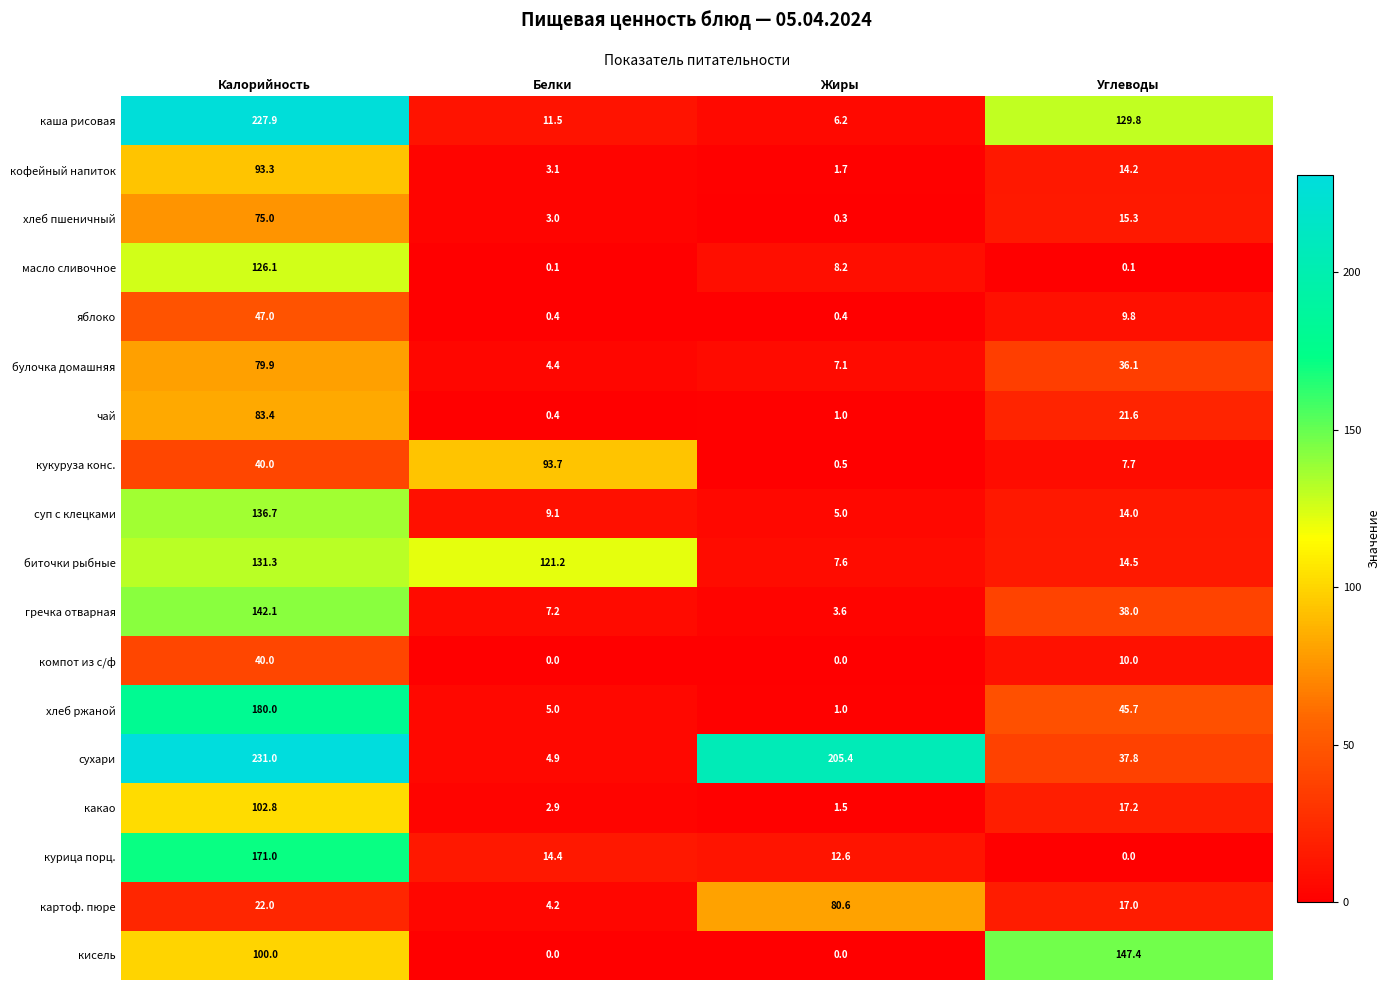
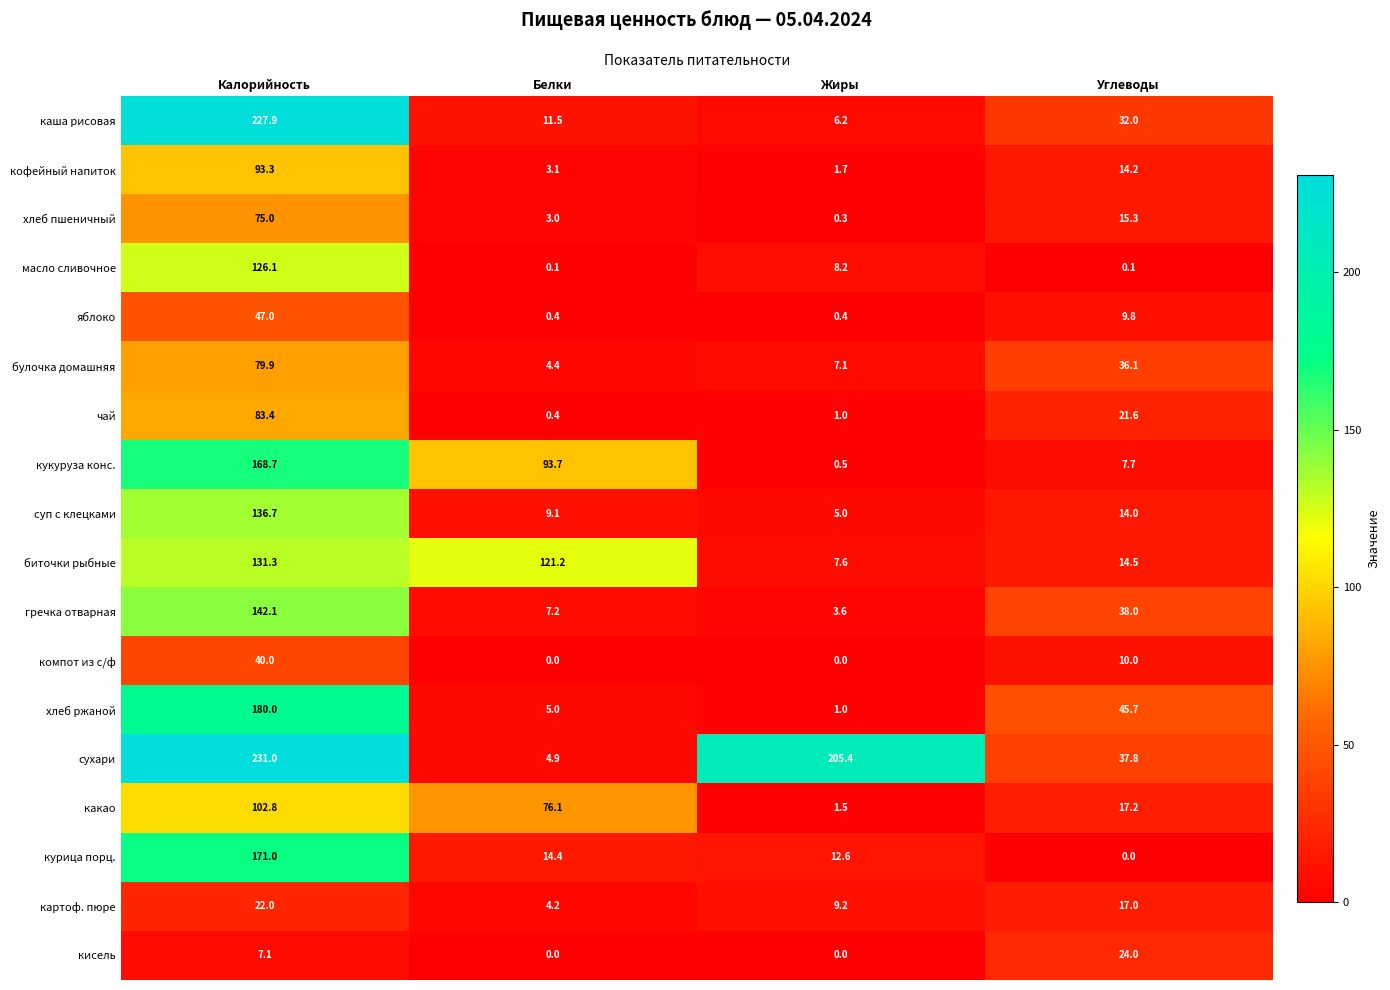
каша рисовая, Углеводы: 129.8 -> 32.0
кукуруза конс., Калорийность: 40.0 -> 168.7
какао, Белки: 2.9 -> 76.1
картоф. пюре, Жиры: 80.6 -> 9.2
кисель, Калорийность: 100.0 -> 7.1
кисель, Углеводы: 147.4 -> 24.0
